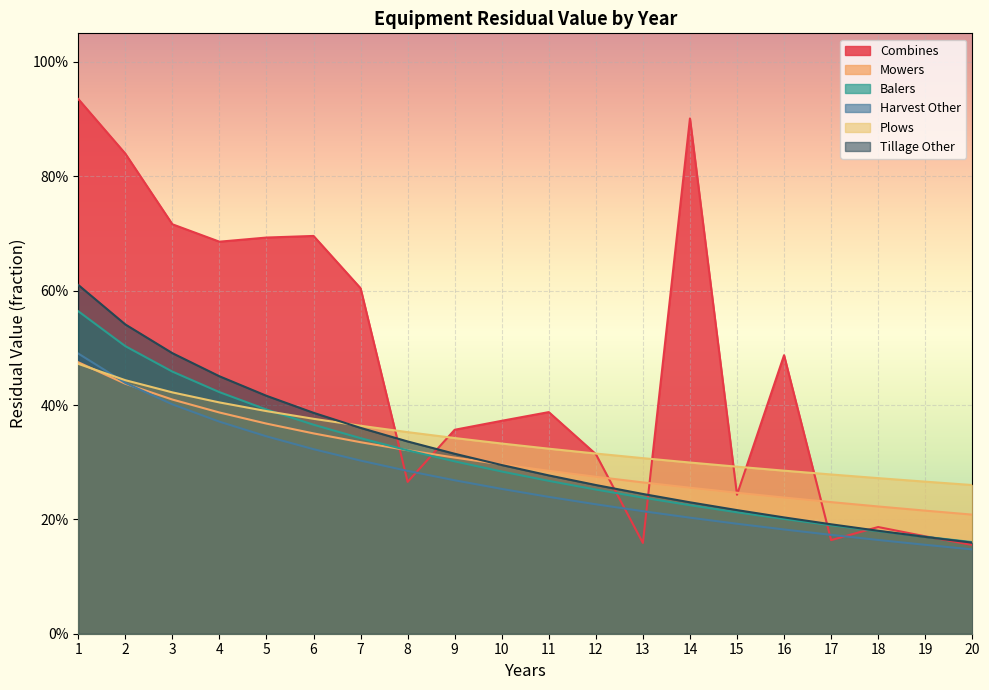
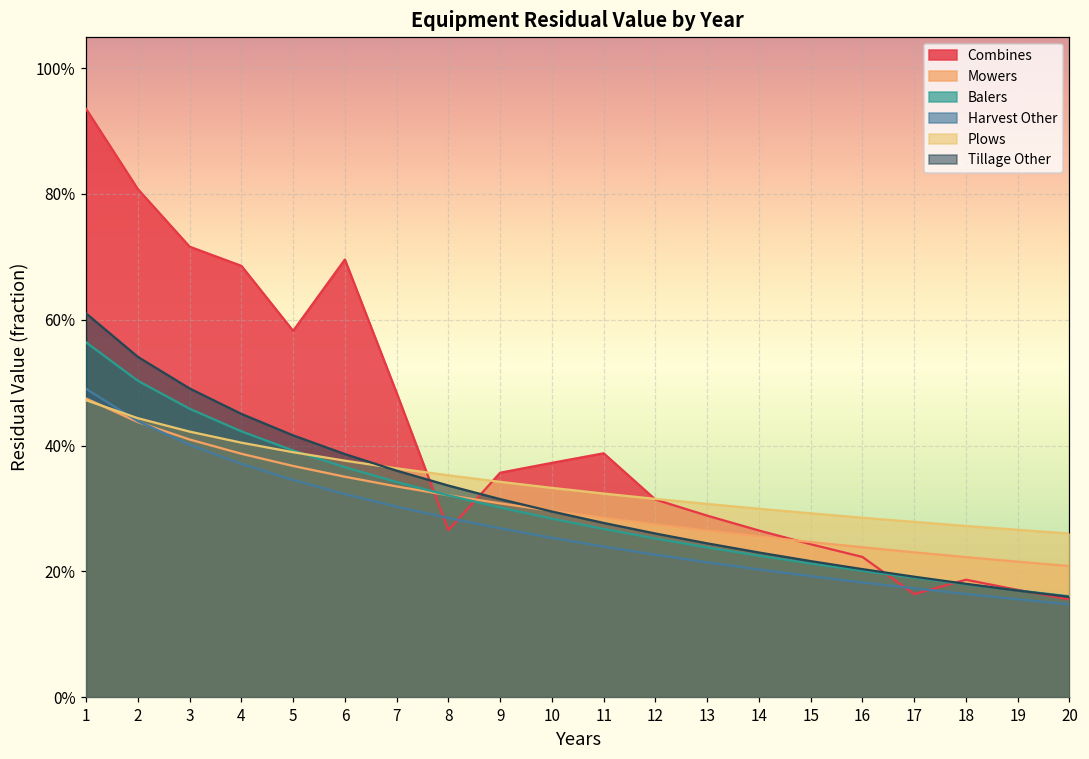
Combines, 2: 84% -> 81%
Combines, 5: 69% -> 58%
Combines, 7: 60% -> 48%
Combines, 13: 16% -> 29%
Combines, 14: 90% -> 26%
Combines, 16: 49% -> 22%
